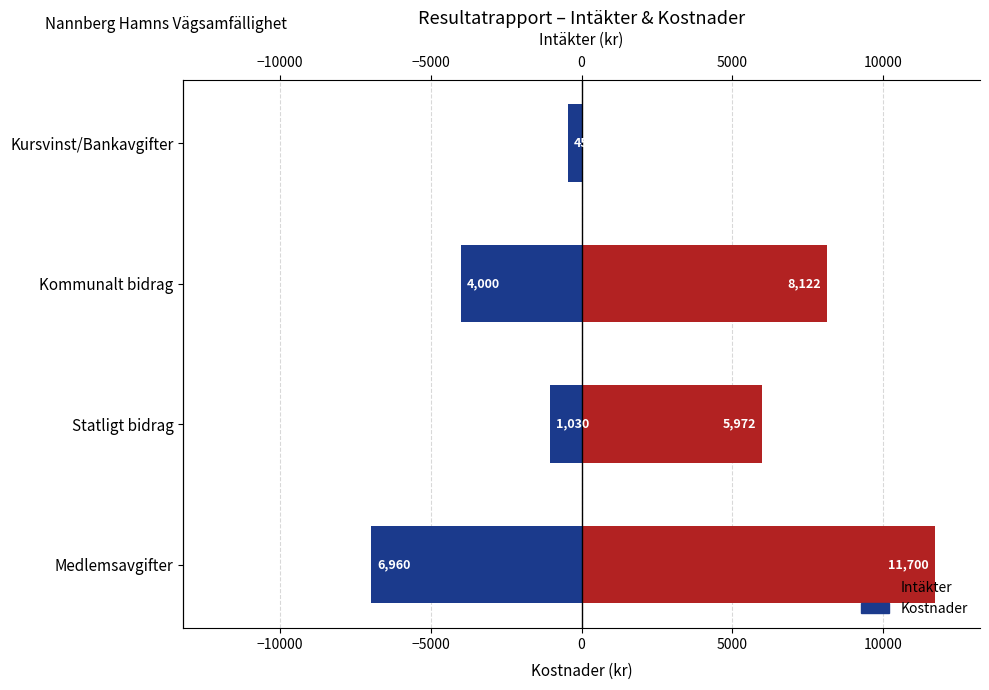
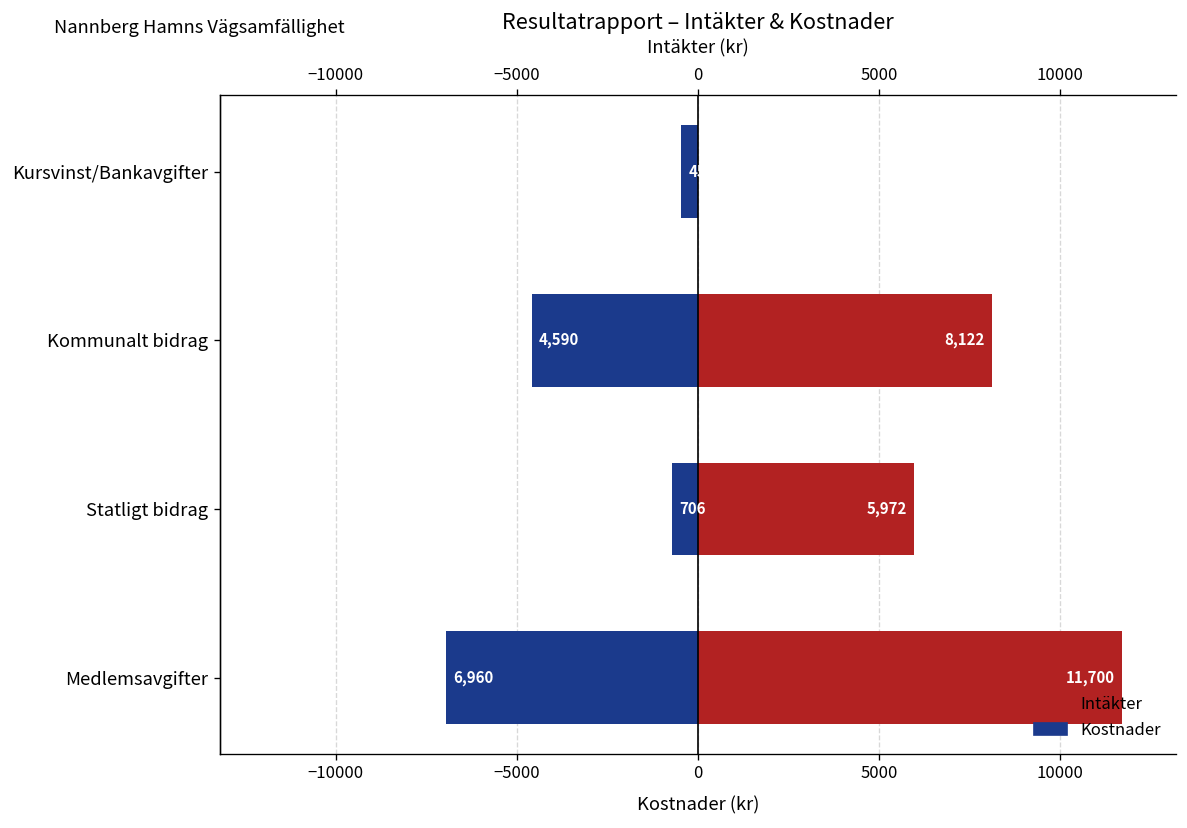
Kostnader, Kommunalt bidrag: 4,000 -> 4,590
Kostnader, Statligt bidrag: 1,030 -> 706
